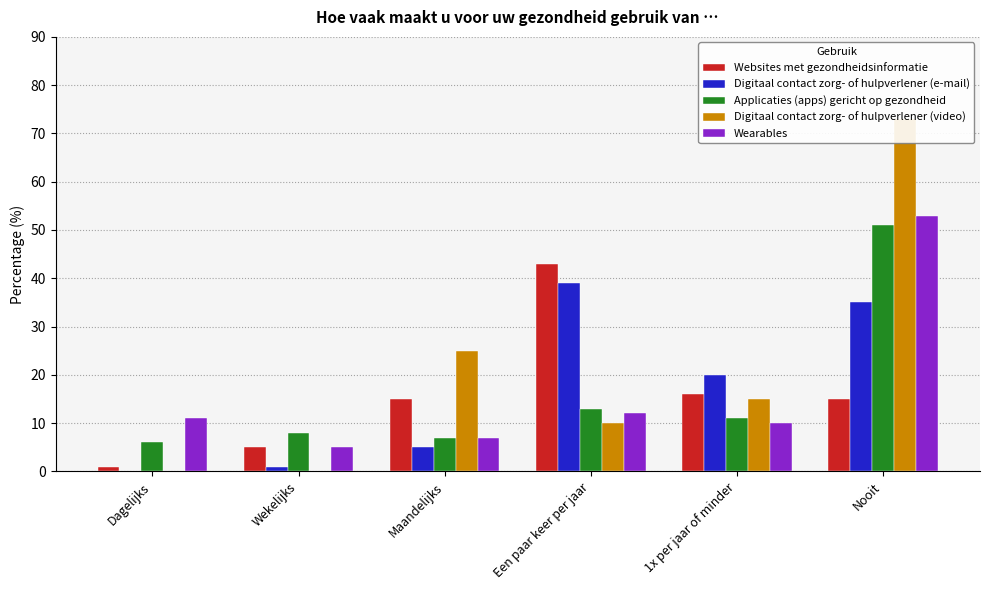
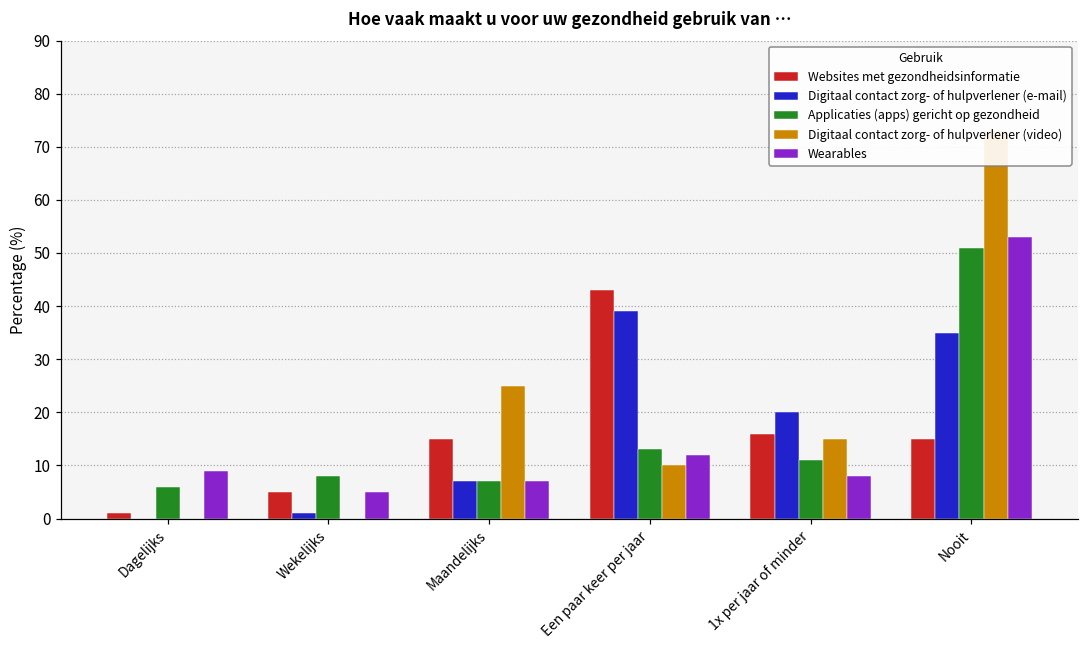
Wearables, Dagelijks: 11 -> 9
Digitaal contact zorg- of hulpverlener (e-mail), Maandelijks: 5 -> 7
Wearables, 1x per jaar of minder: 10 -> 8
